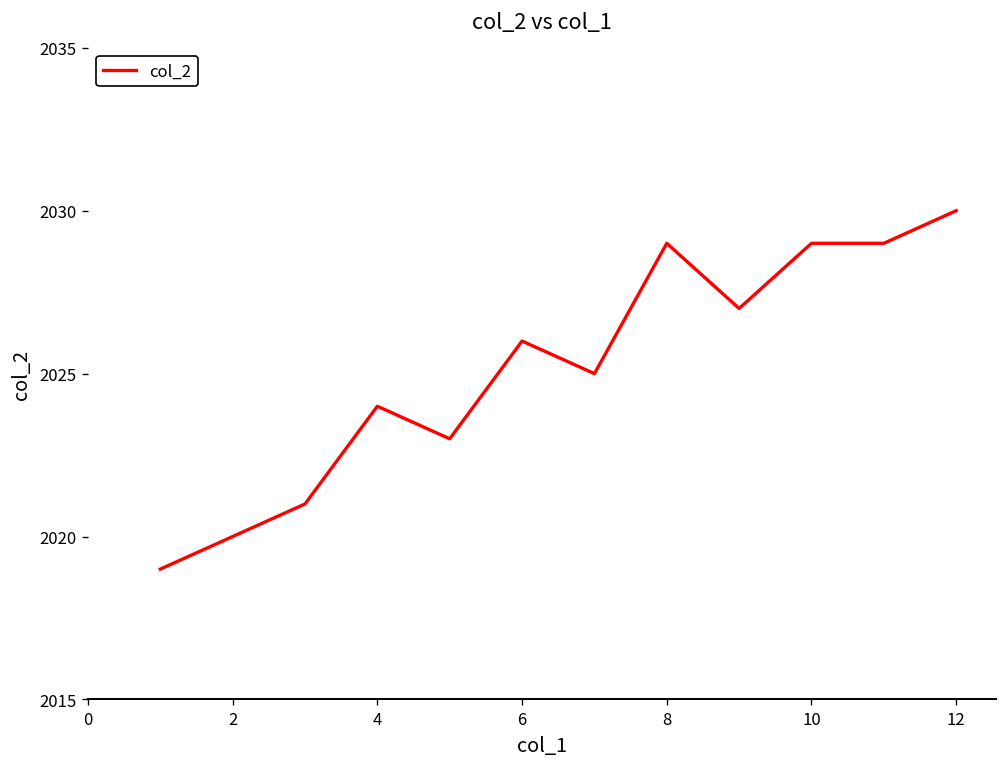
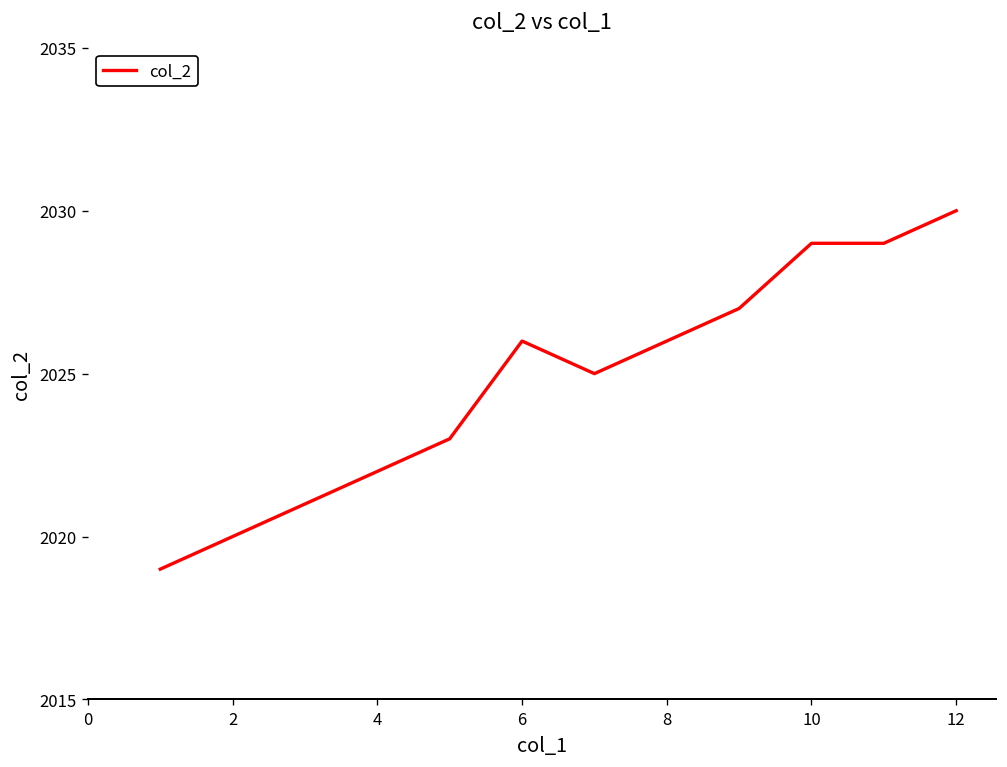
4: 2024 -> 2022
8: 2029 -> 2026
